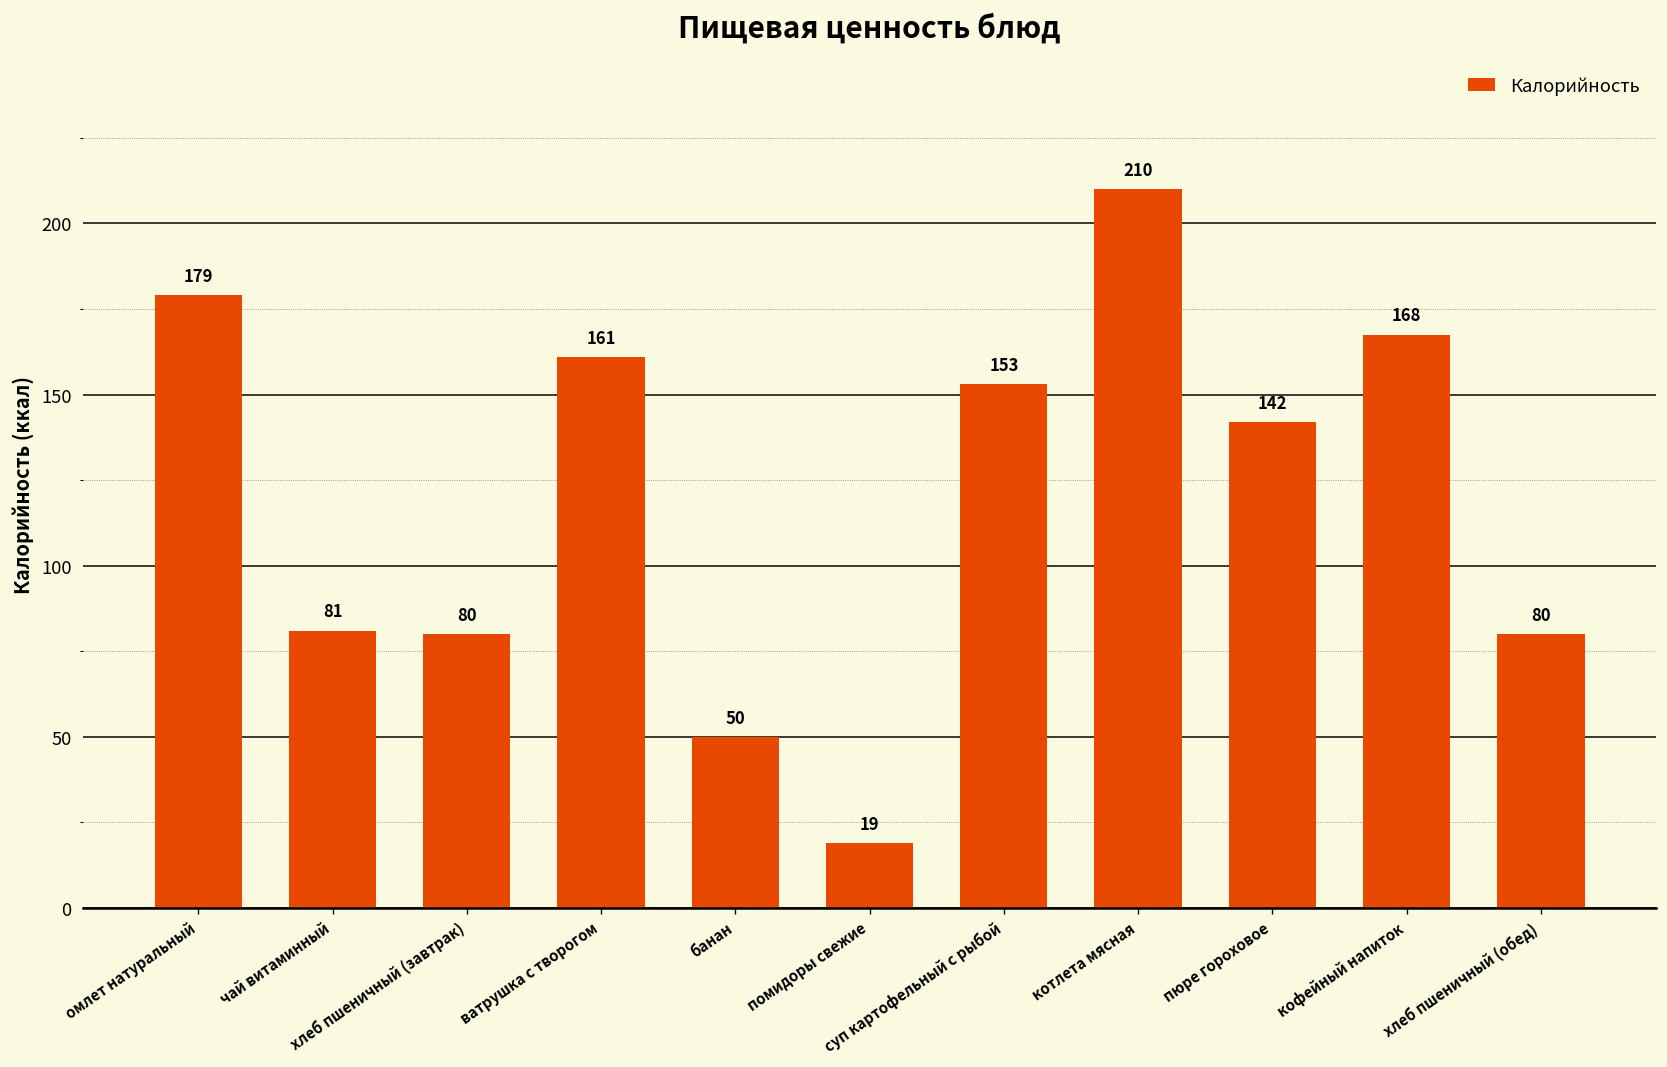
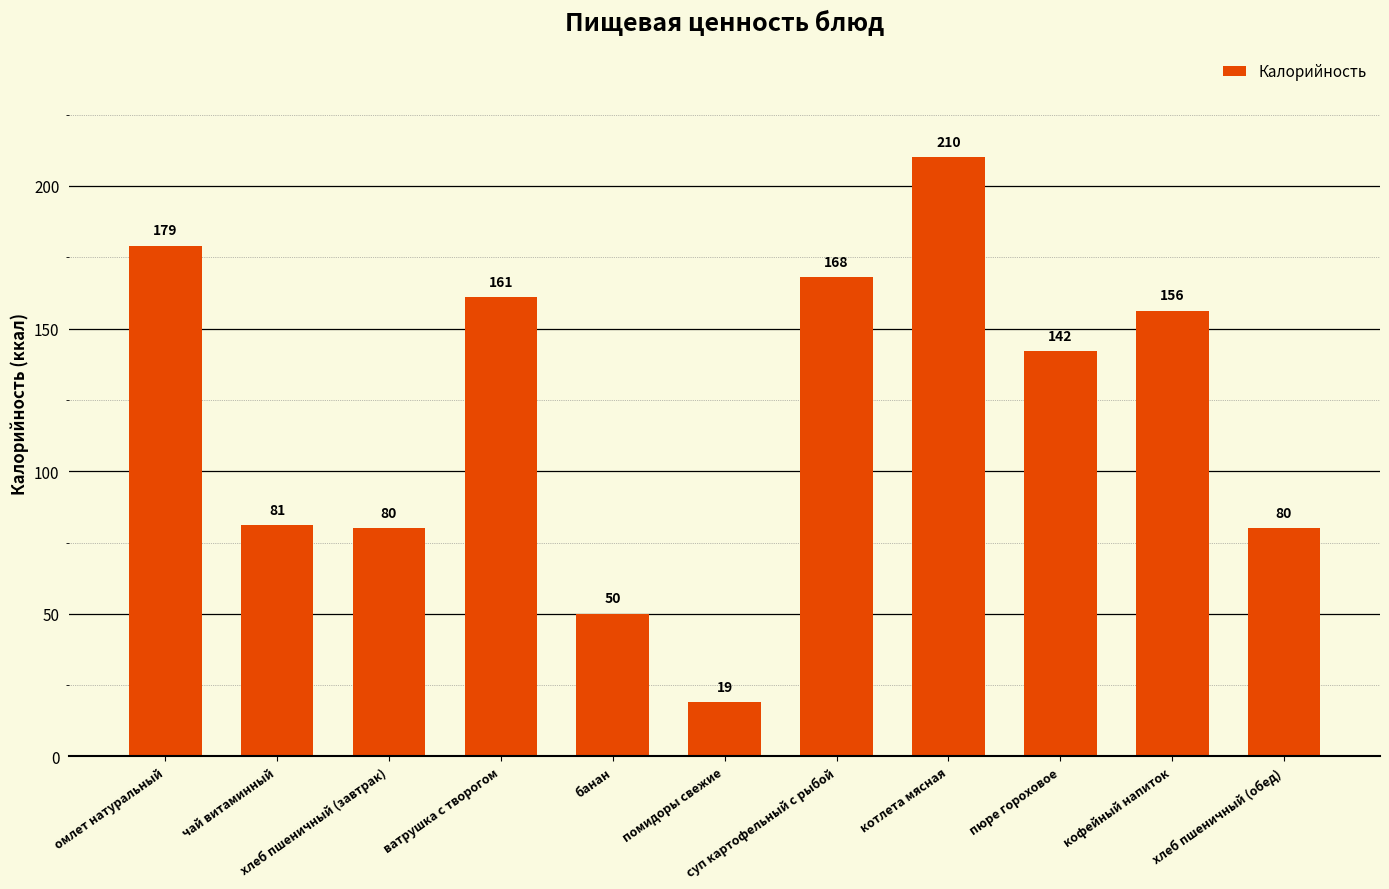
суп картофельный с рыбой: 153 -> 168
кофейный напиток: 168 -> 156
